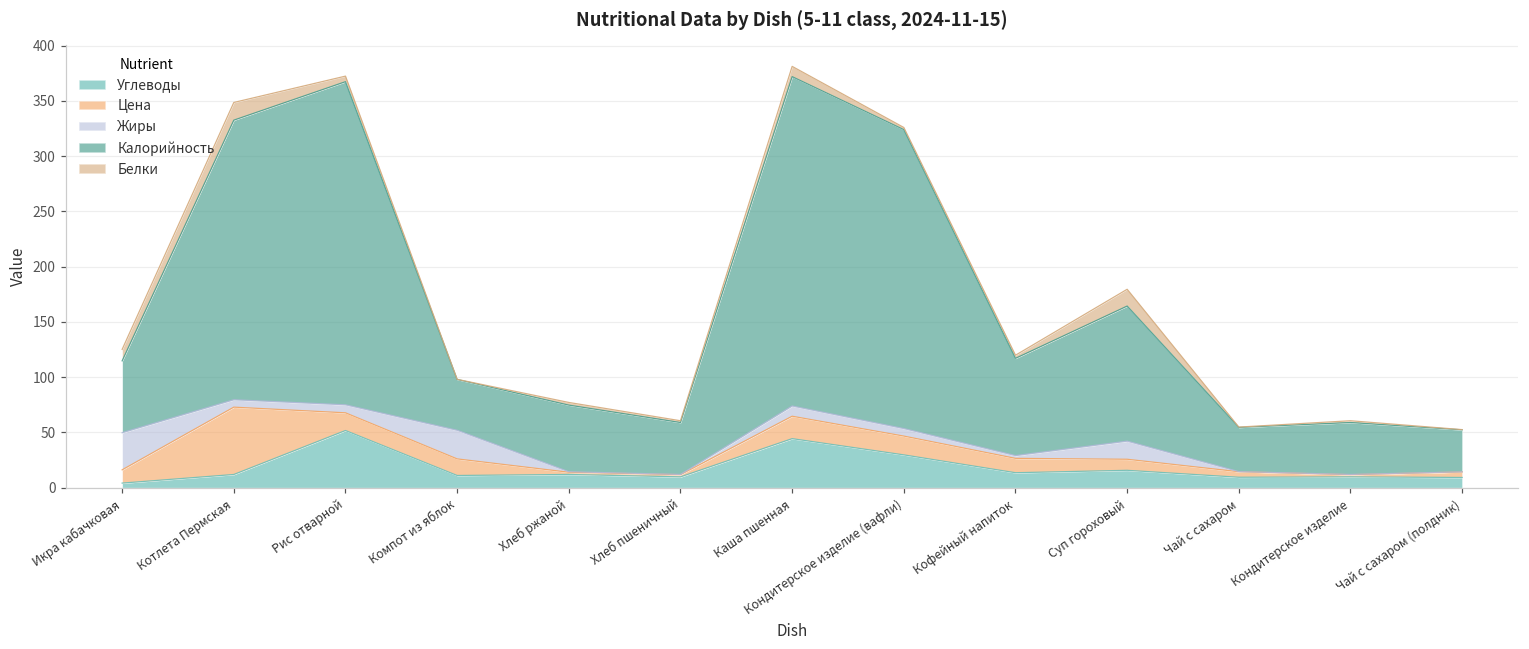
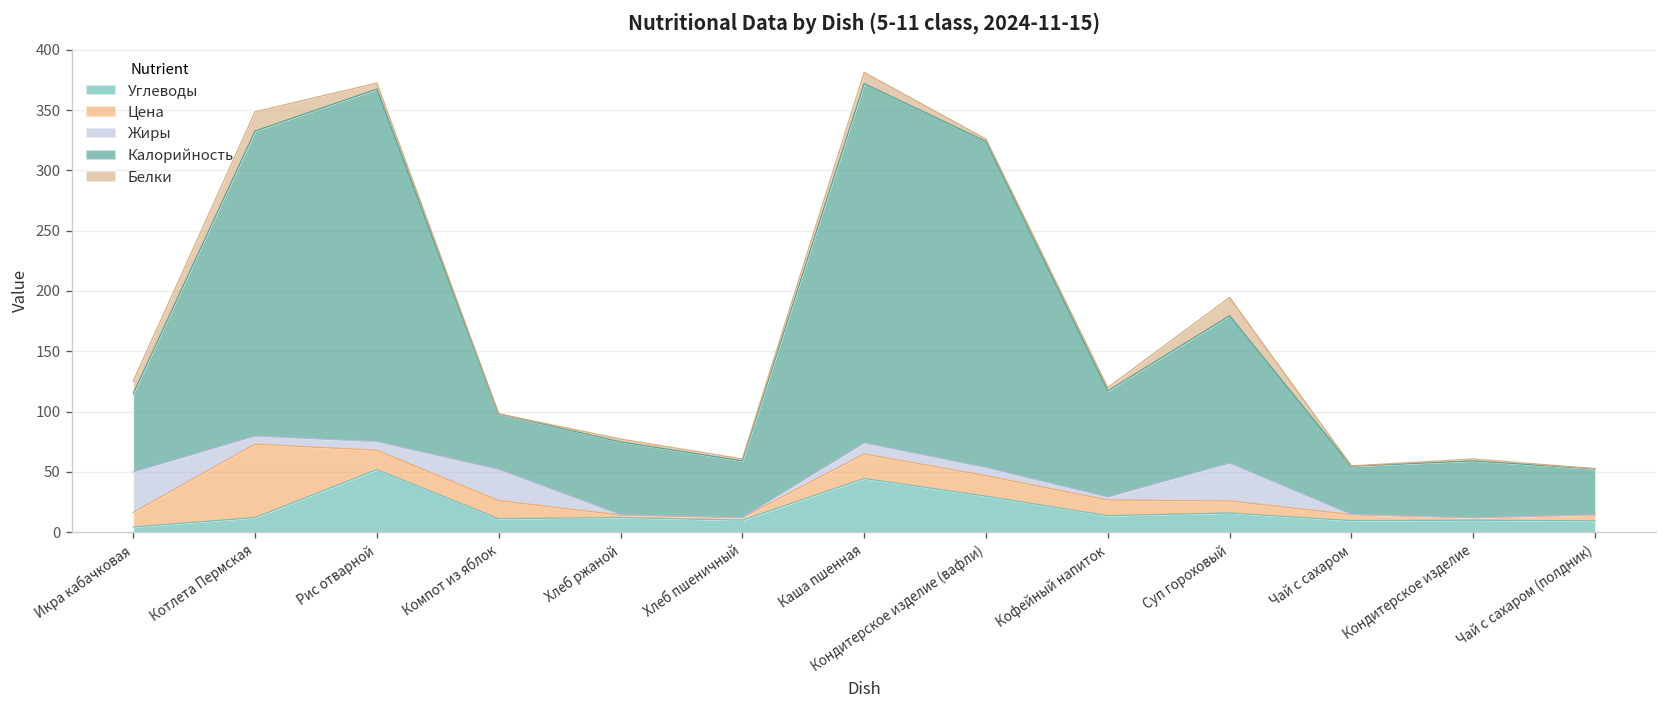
Жиры, Суп гороховый: 16 -> 31
